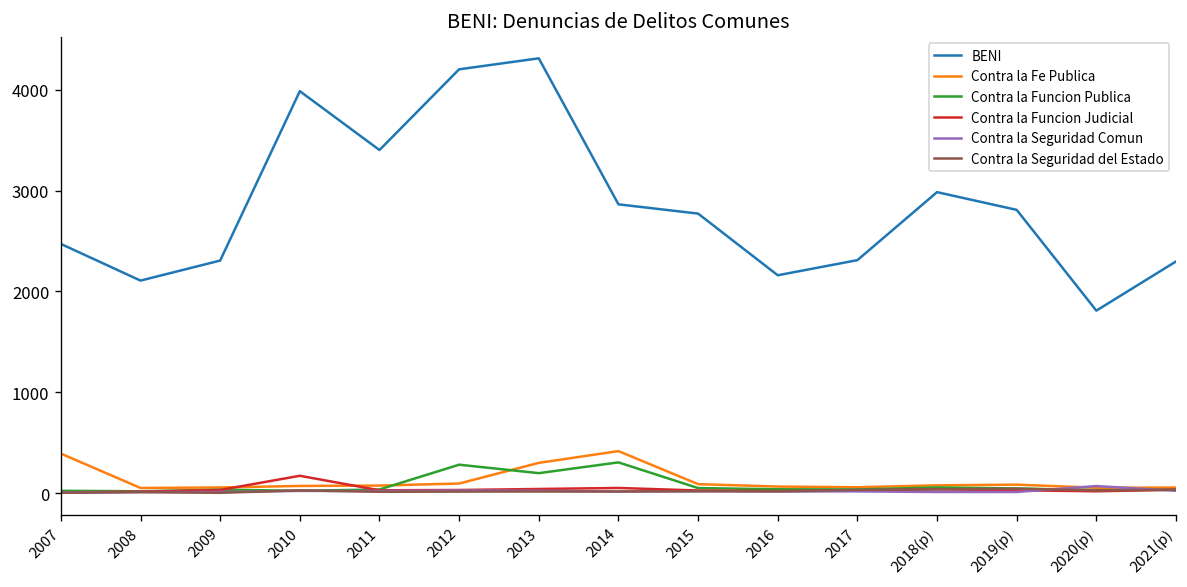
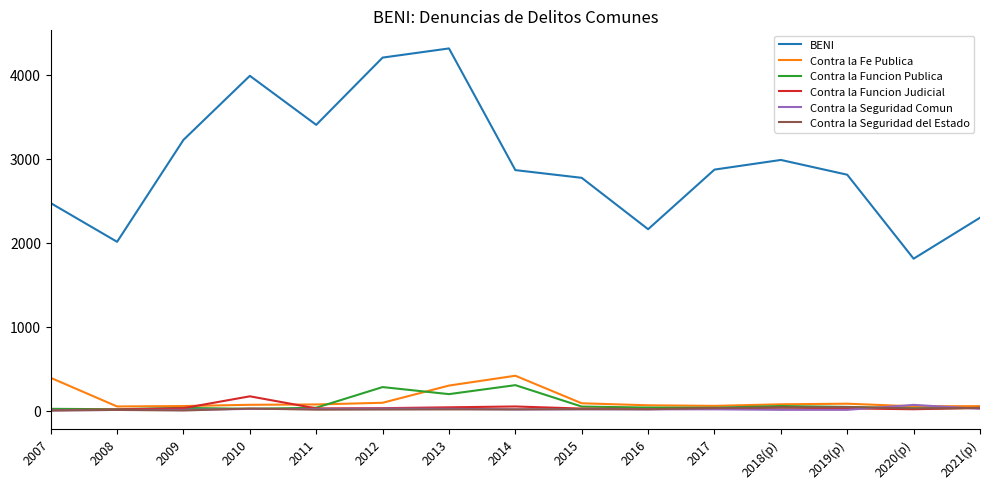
BENI, 2008: 2100 -> 2000
BENI, 2009: 2300 -> 3200
BENI, 2017: 2300 -> 2900
